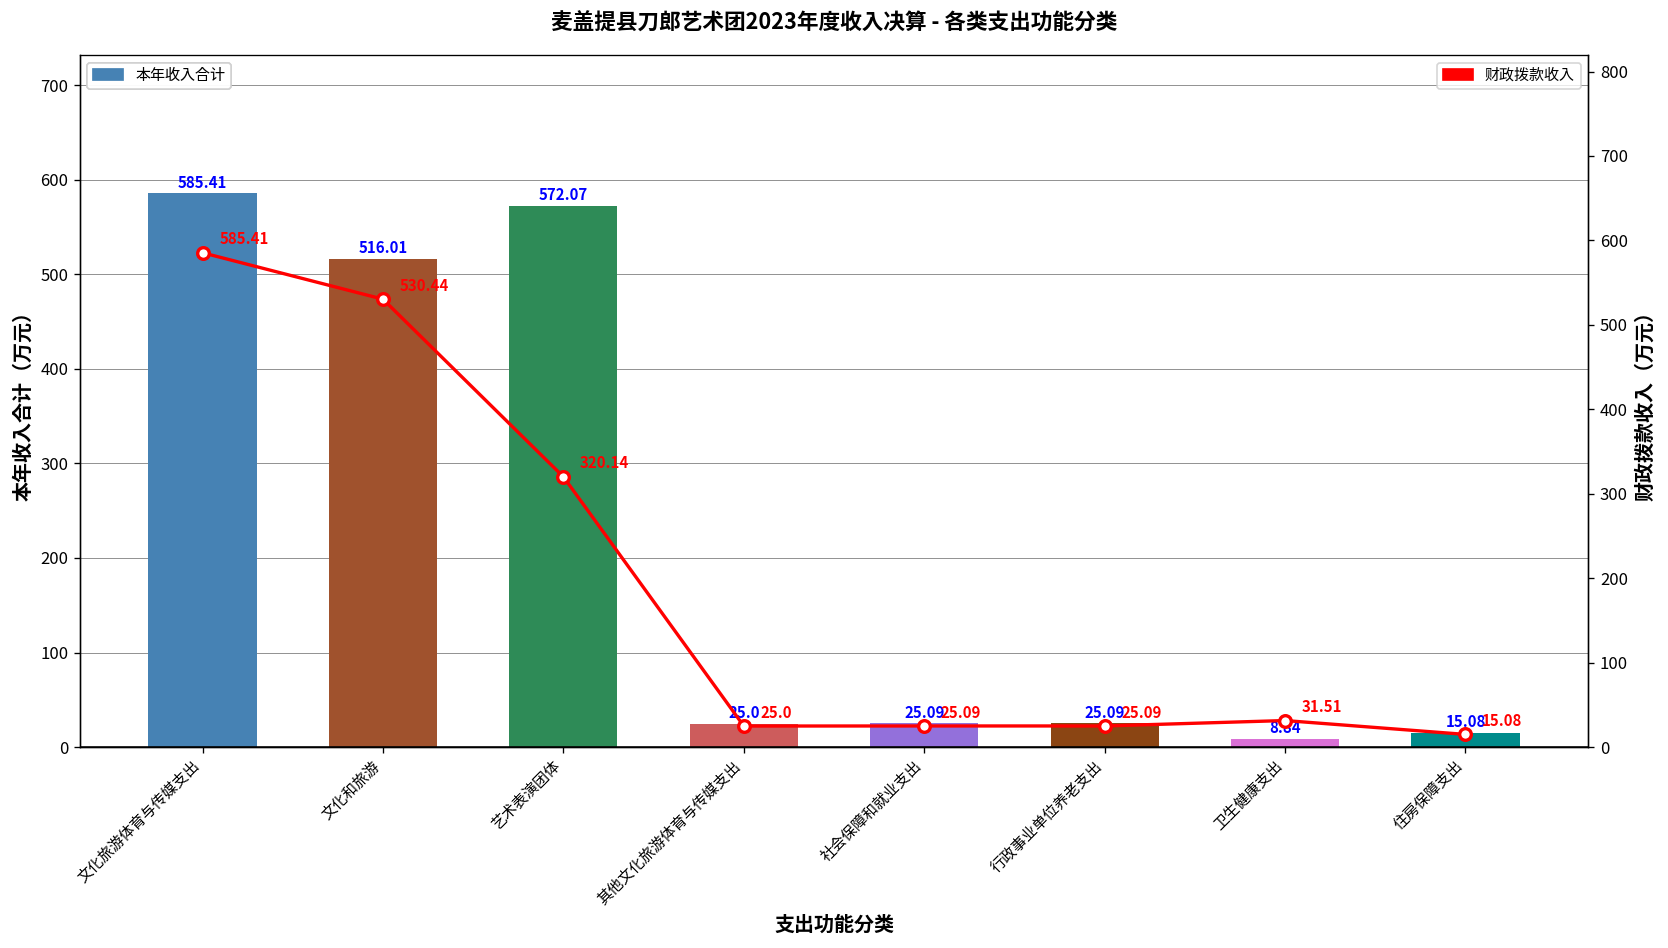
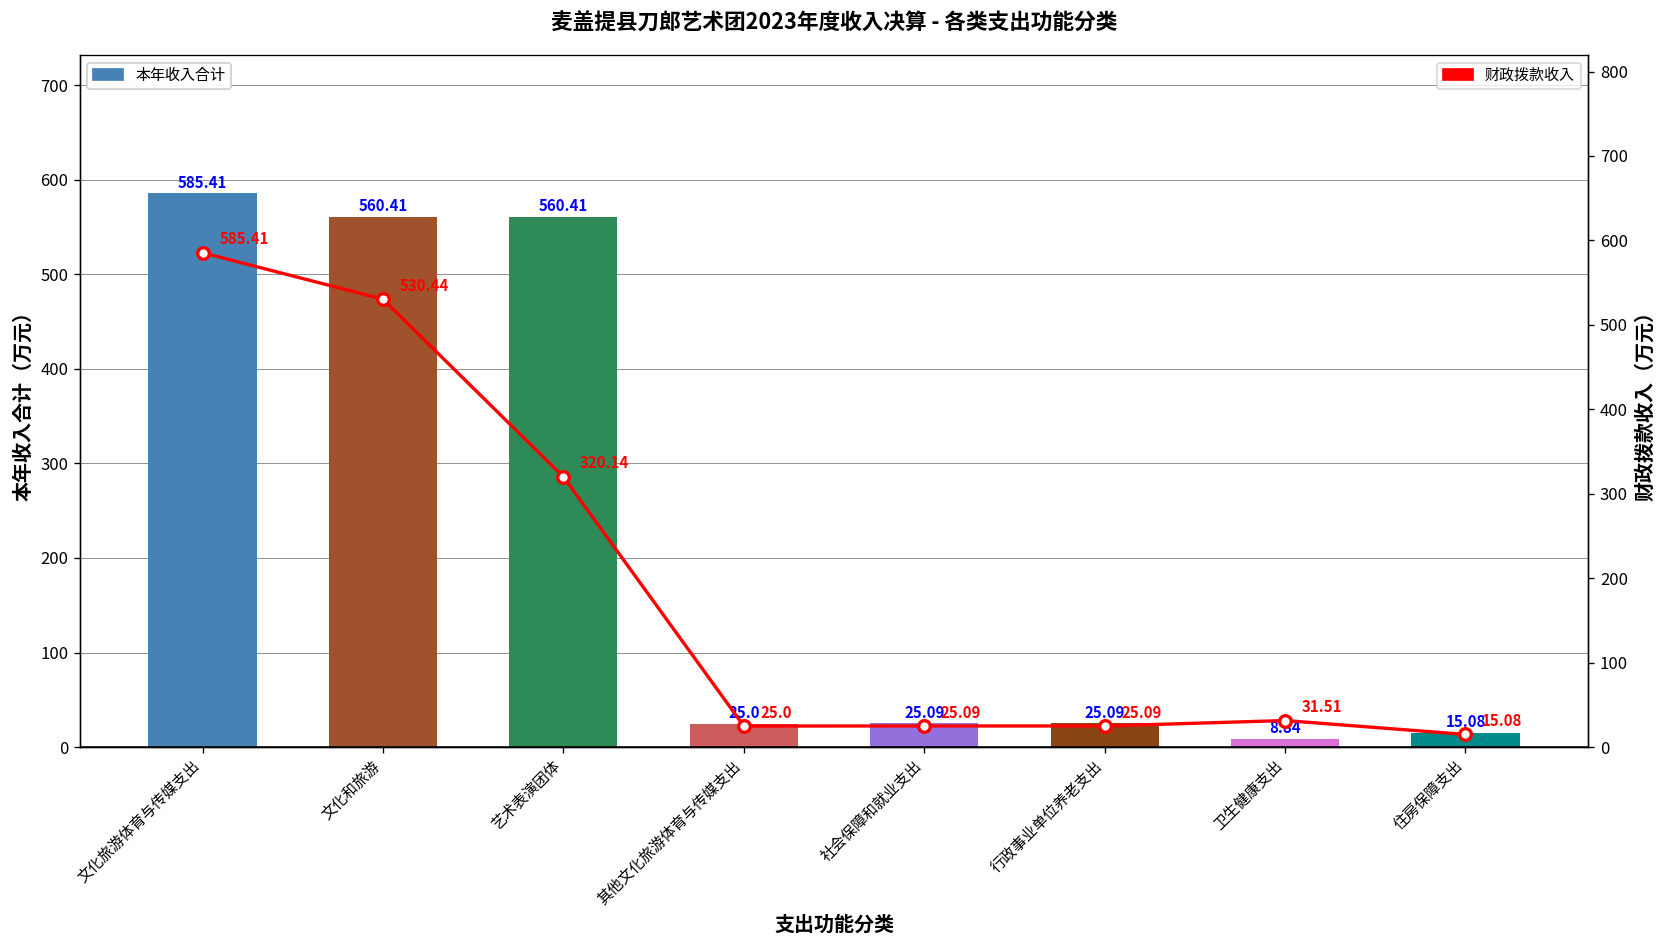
本年收入合计, 文化和旅游: 516.01 -> 560.41
本年收入合计, 艺术表演团体: 572.07 -> 560.41
